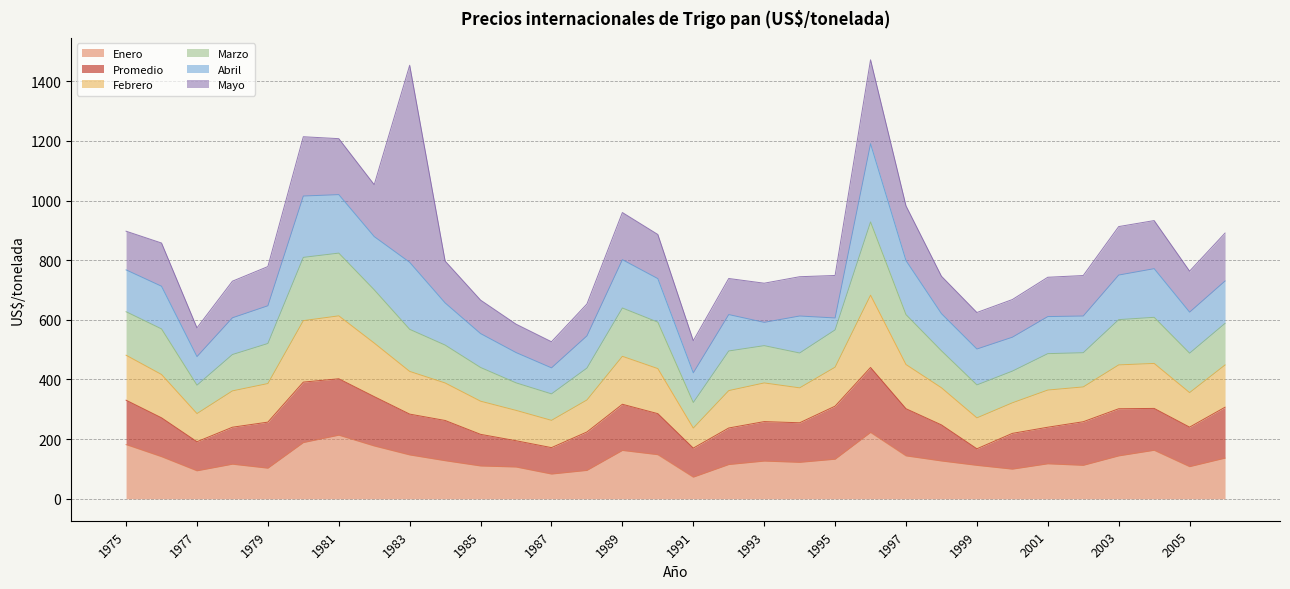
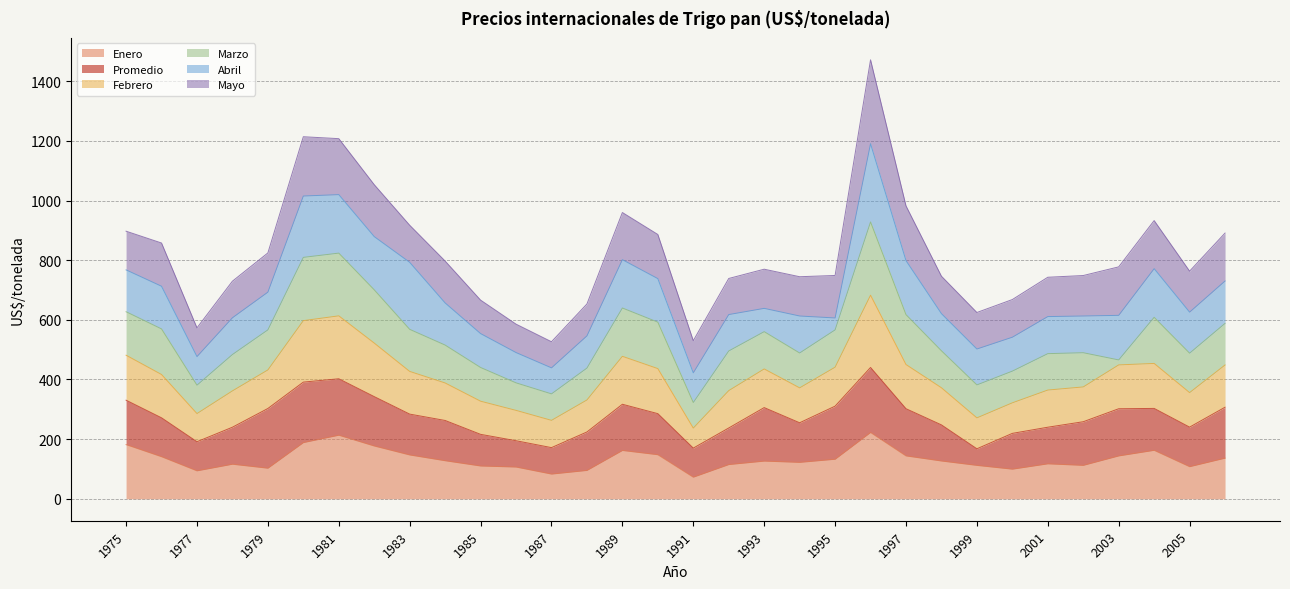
Promedio, 1979: 150 -> 200
Mayo, 1983: 660 -> 120
Promedio, 1993: 130 -> 180
Marzo, 2003: 150 -> 20
